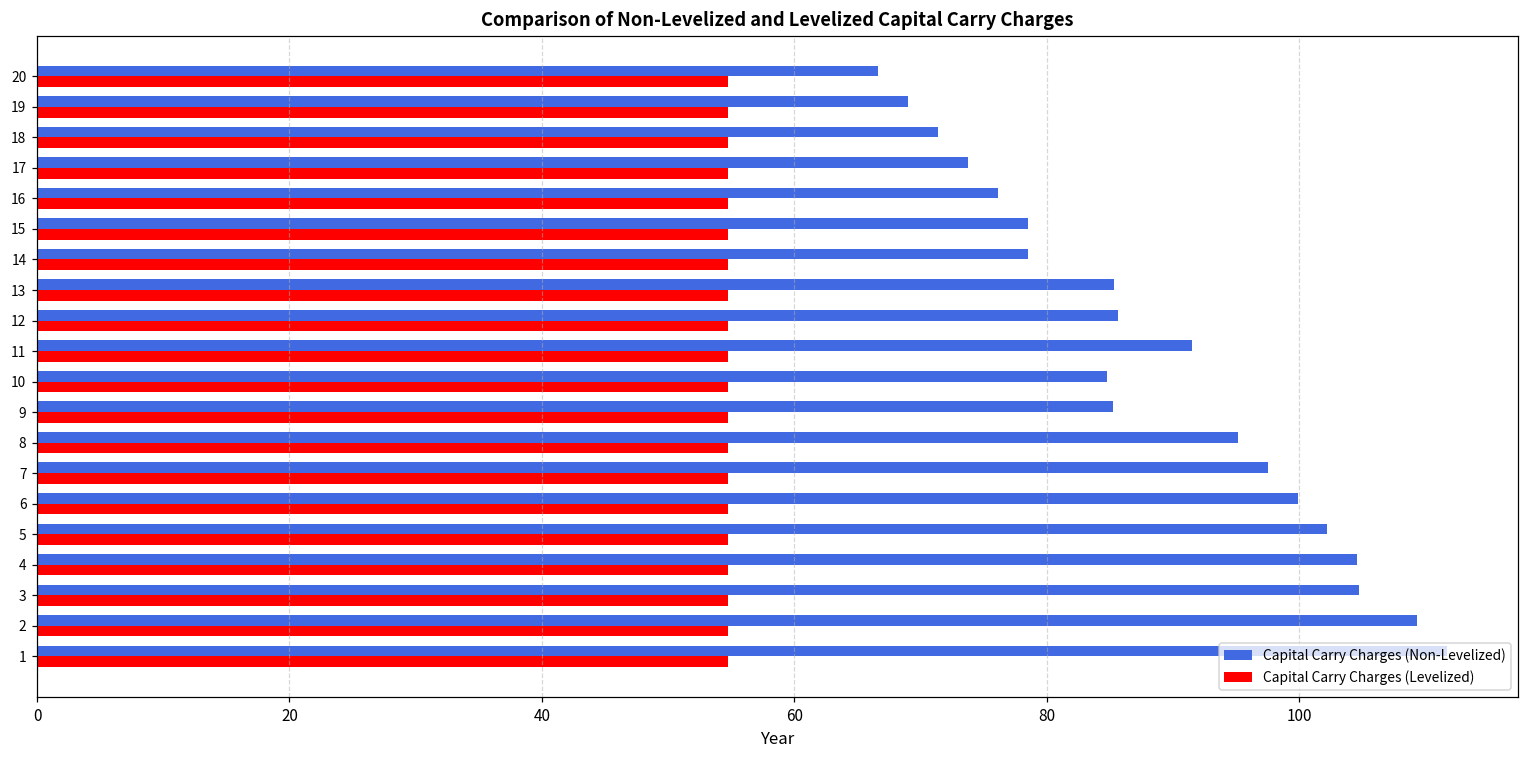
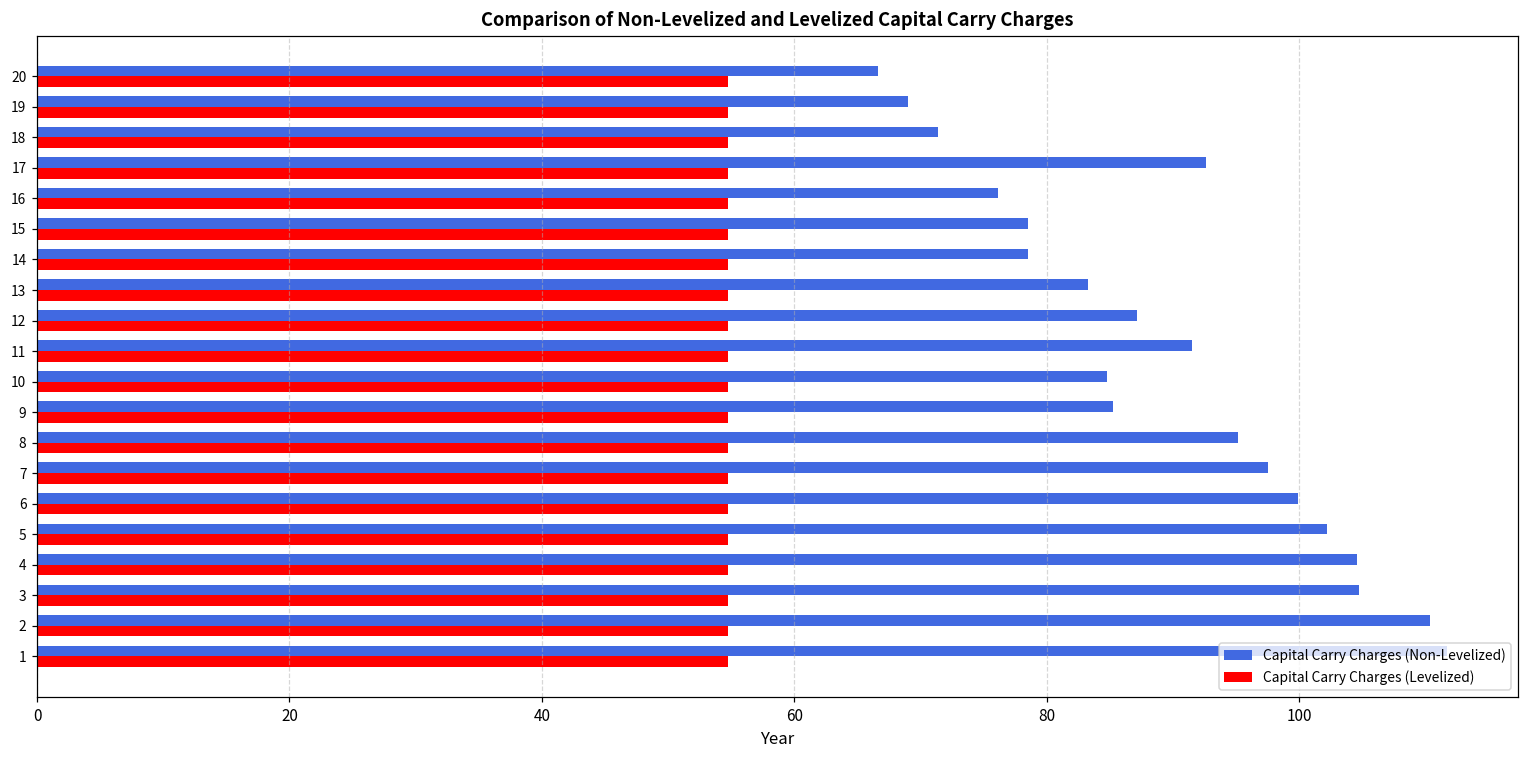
Capital Carry Charges (Non-Levelized), 17: 73.7 -> 92.6
Capital Carry Charges (Non-Levelized), 13: 85.3 -> 83.2
Capital Carry Charges (Non-Levelized), 12: 85.6 -> 87.1
Capital Carry Charges (Non-Levelized), 2: 109.4 -> 110.4
